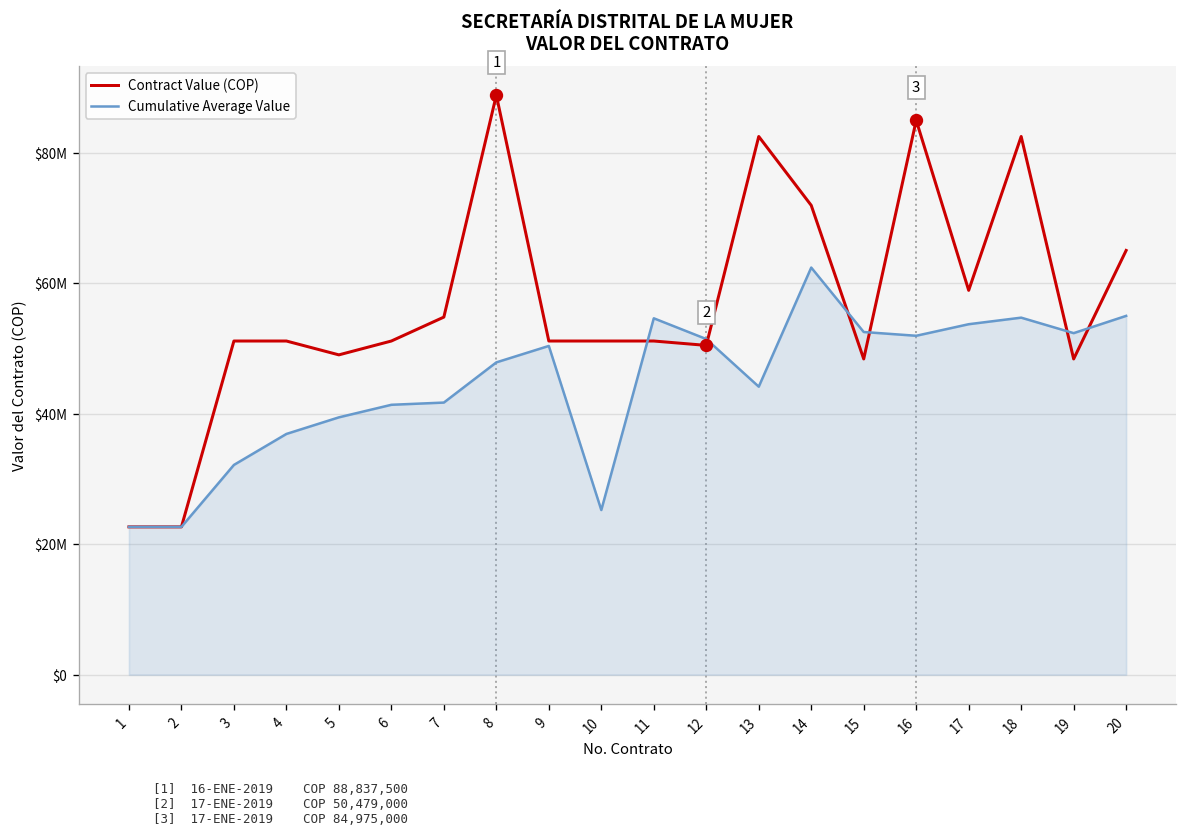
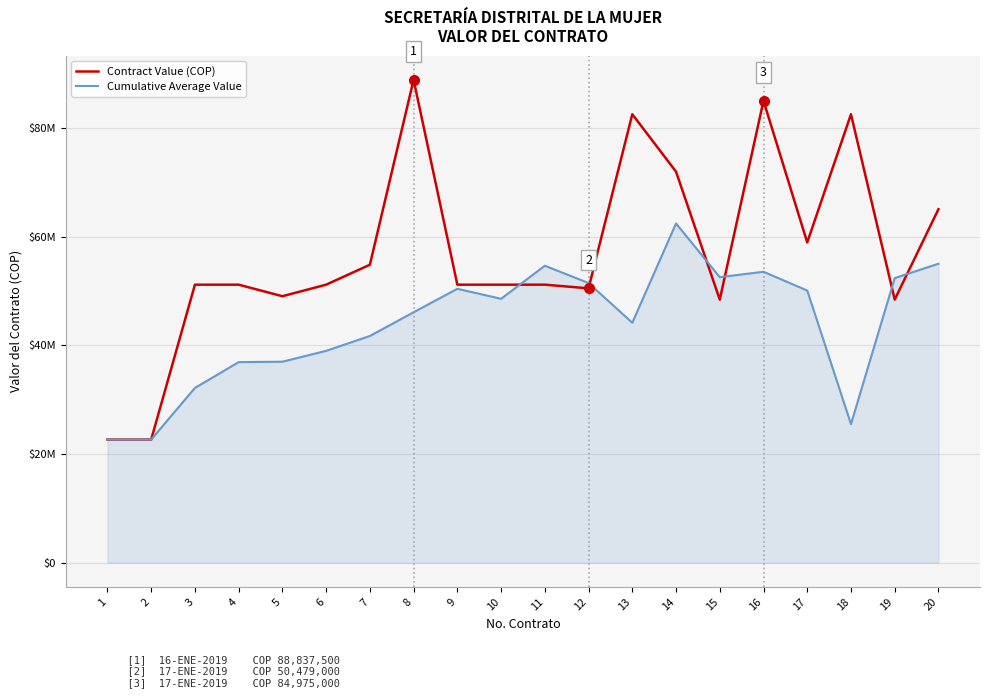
Cumulative Average Value, 5: $39000000 -> $37000000
Cumulative Average Value, 6: $41000000 -> $39000000
Cumulative Average Value, 8: $48000000 -> $46000000
Cumulative Average Value, 10: $25000000 -> $49000000
Cumulative Average Value, 16: $52000000 -> $54000000
Cumulative Average Value, 17: $54000000 -> $50000000
Cumulative Average Value, 18: $55000000 -> $26000000
